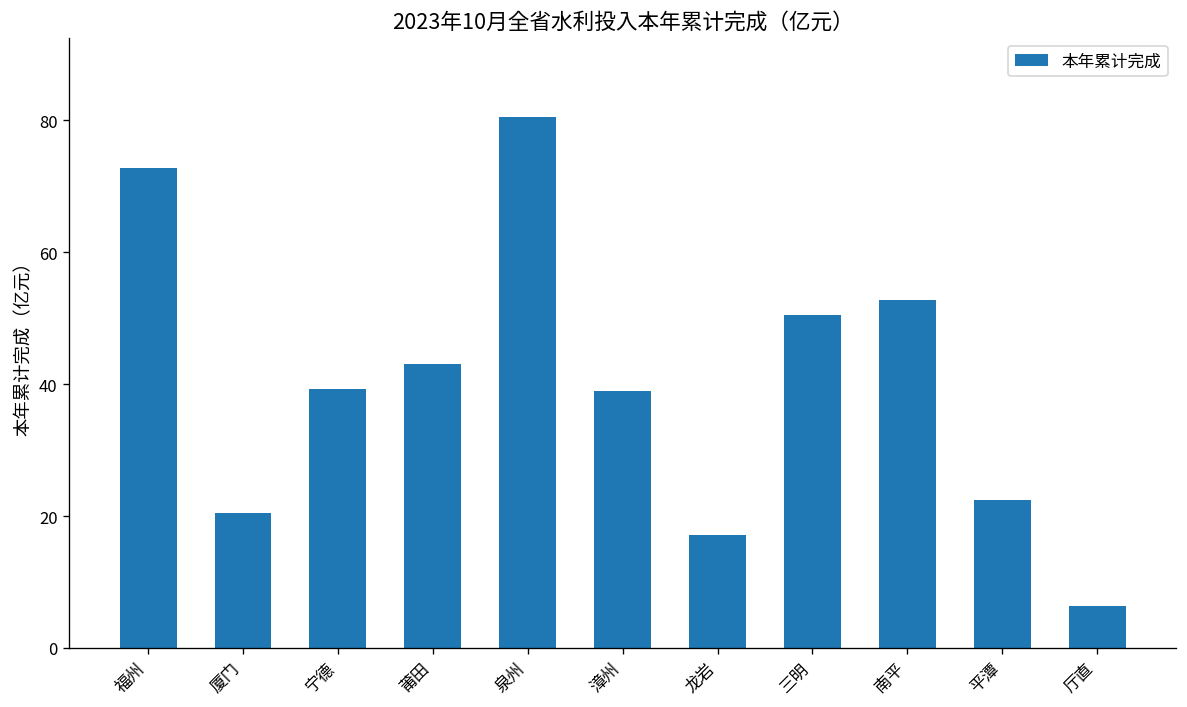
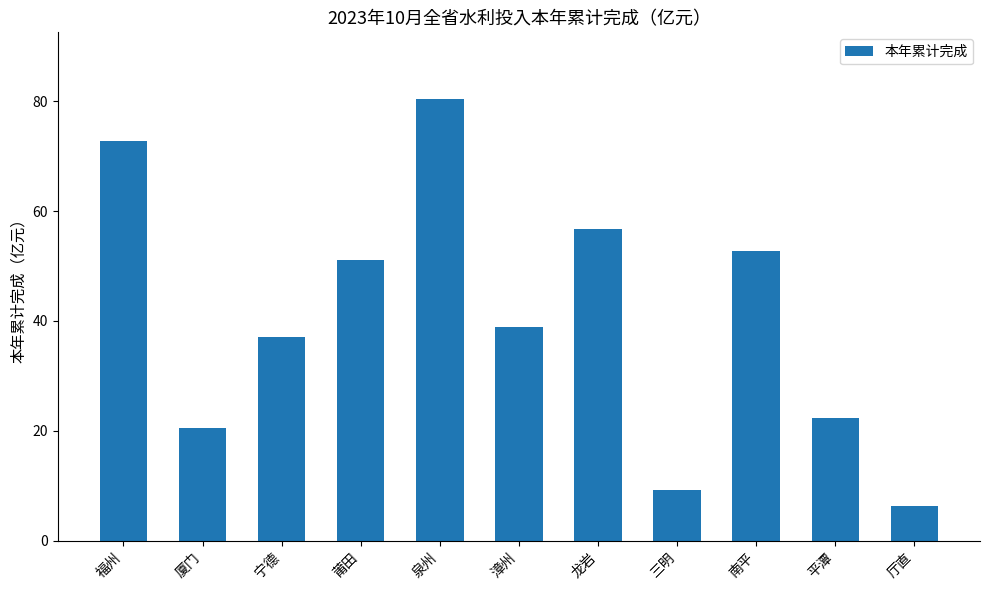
宁德: 39 -> 37
莆田: 43 -> 51
龙岩: 17 -> 57
三明: 50 -> 9
